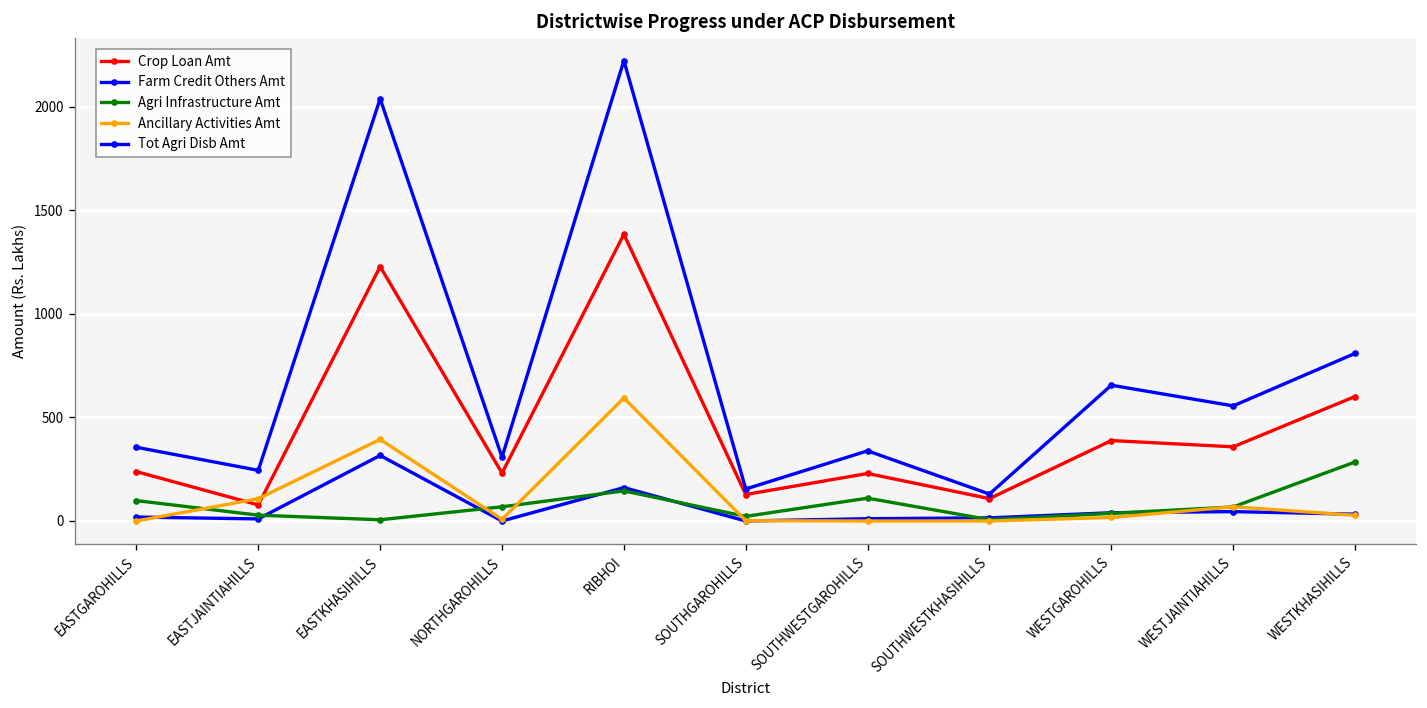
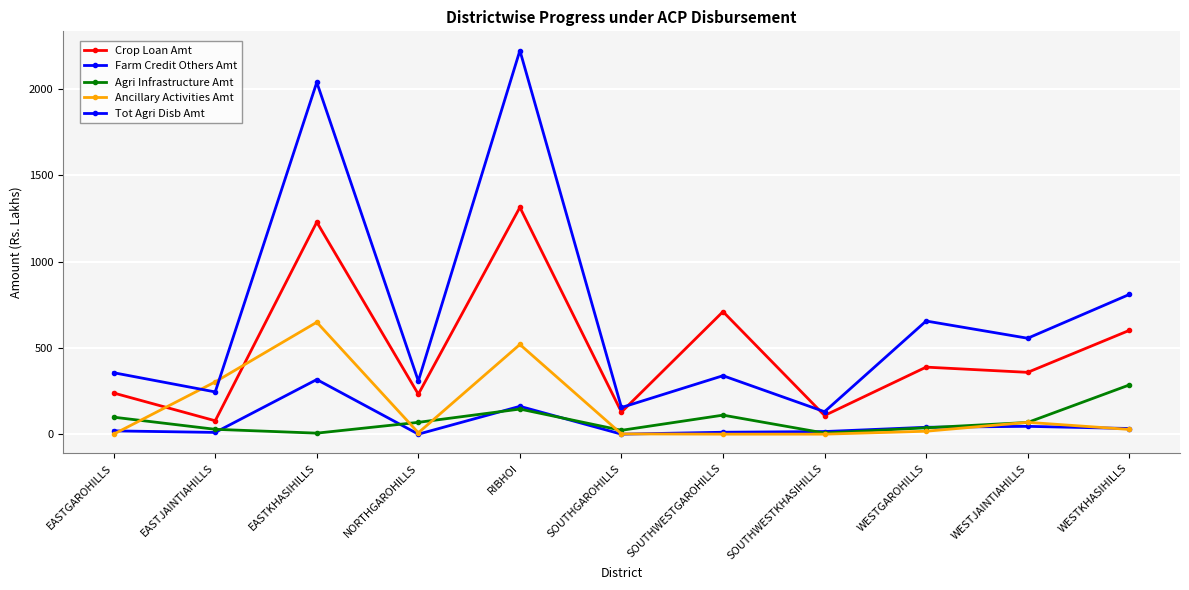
Ancillary Activities Amt, EASTJAINTIAHILLS: 110 -> 300
Ancillary Activities Amt, EASTKHASIHILLS: 390 -> 650
Crop Loan Amt, RIBHOI: 1380 -> 1310
Ancillary Activities Amt, RIBHOI: 590 -> 520
Crop Loan Amt, SOUTHWESTGAROHILLS: 230 -> 710
